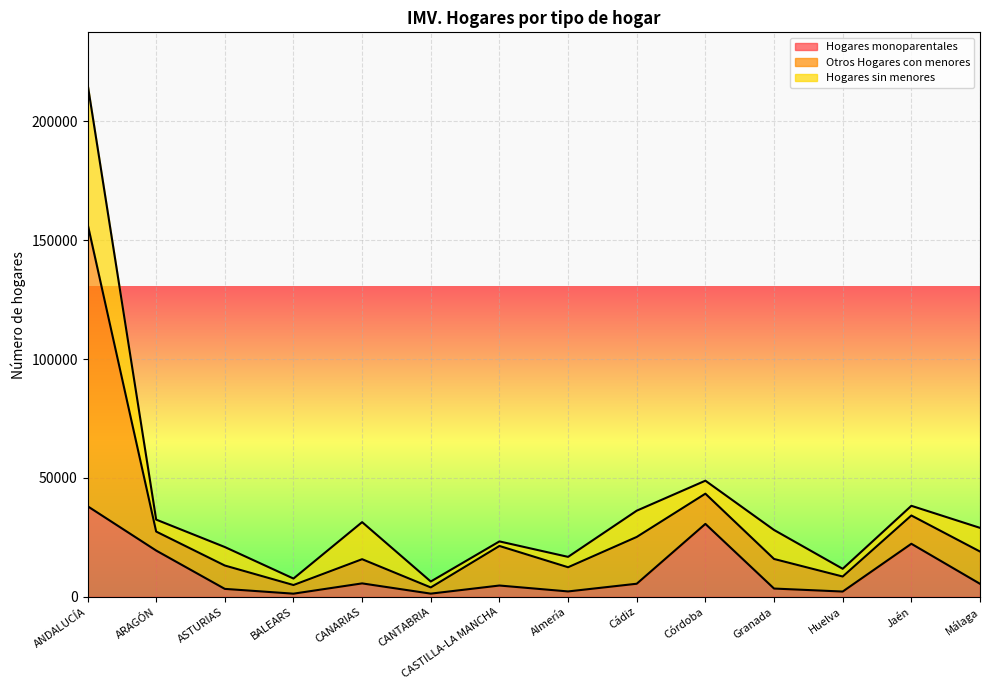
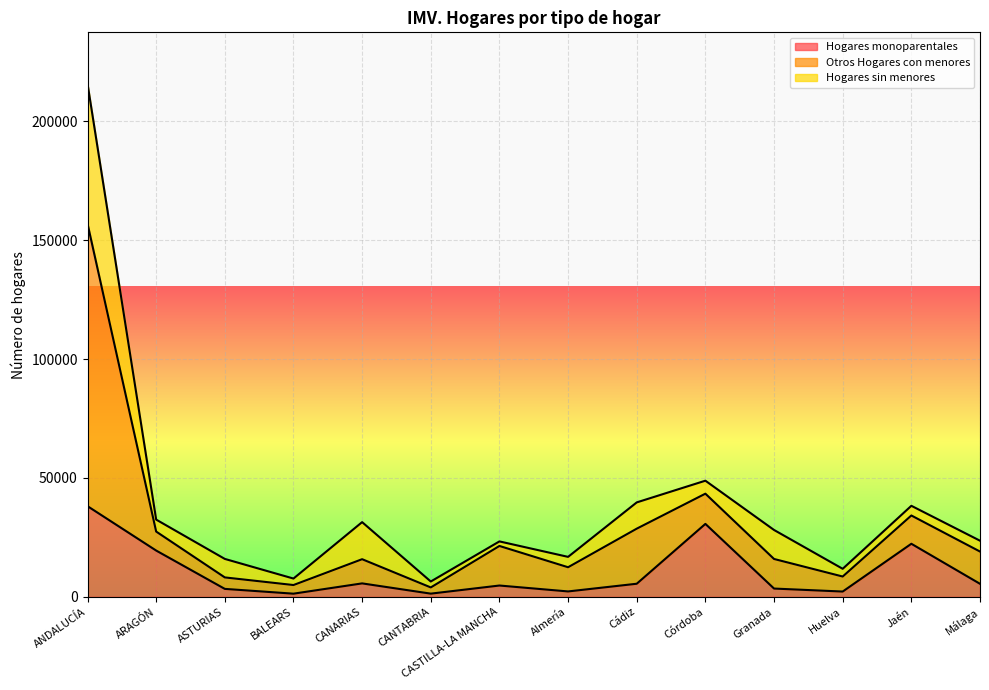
Otros Hogares con menores, ASTURIAS: 10000 -> 5000
Otros Hogares con menores, Cádiz: 20000 -> 23000
Hogares sin menores, Málaga: 10000 -> 5000
